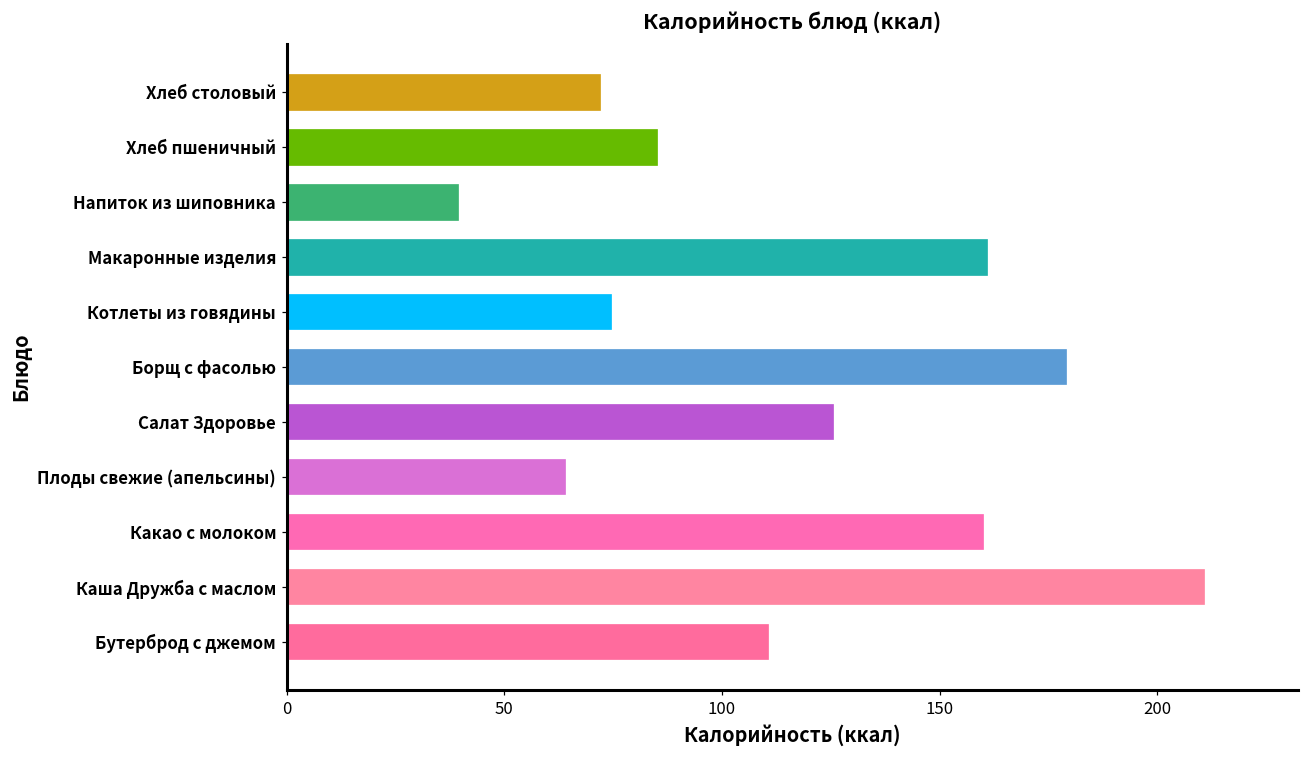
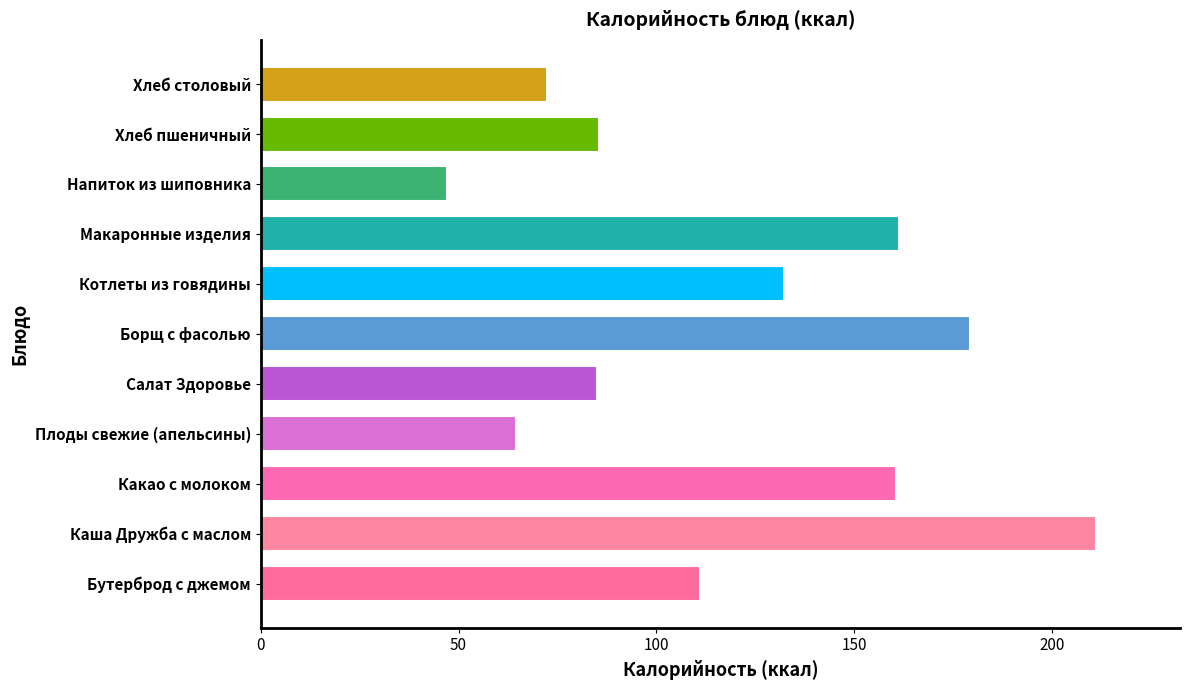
Напиток из шиповника: 40 -> 47
Котлеты из говядины: 75 -> 132
Салат Здоровье: 126 -> 85
